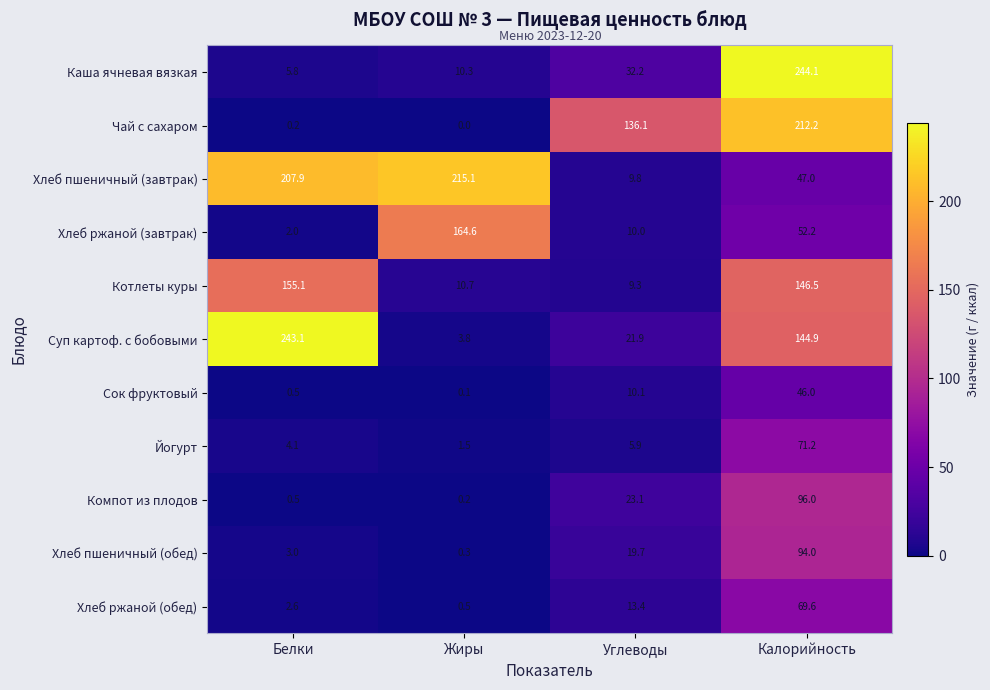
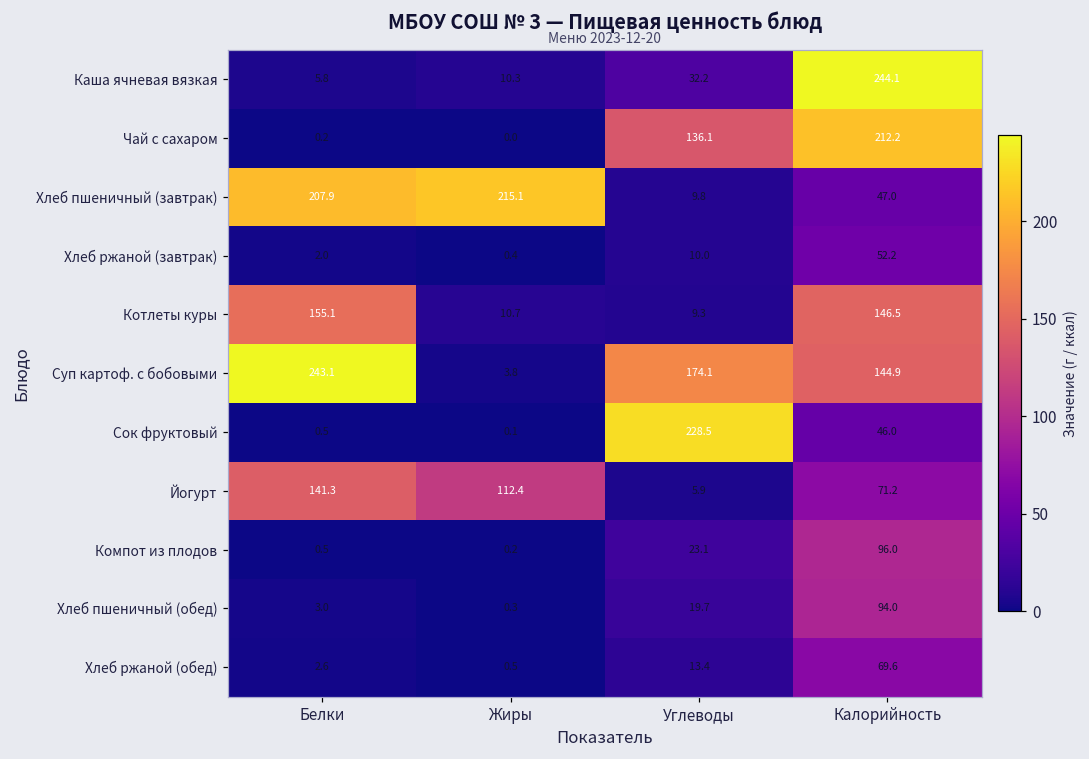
Хлеб ржаной (завтрак), Жиры: 164.6 -> 0.4
Суп картоф. с бобовыми, Углеводы: 21.9 -> 174.1
Сок фруктовый, Углеводы: 10.1 -> 228.5
Йогурт, Белки: 4.1 -> 141.3
Йогурт, Жиры: 1.5 -> 112.4
